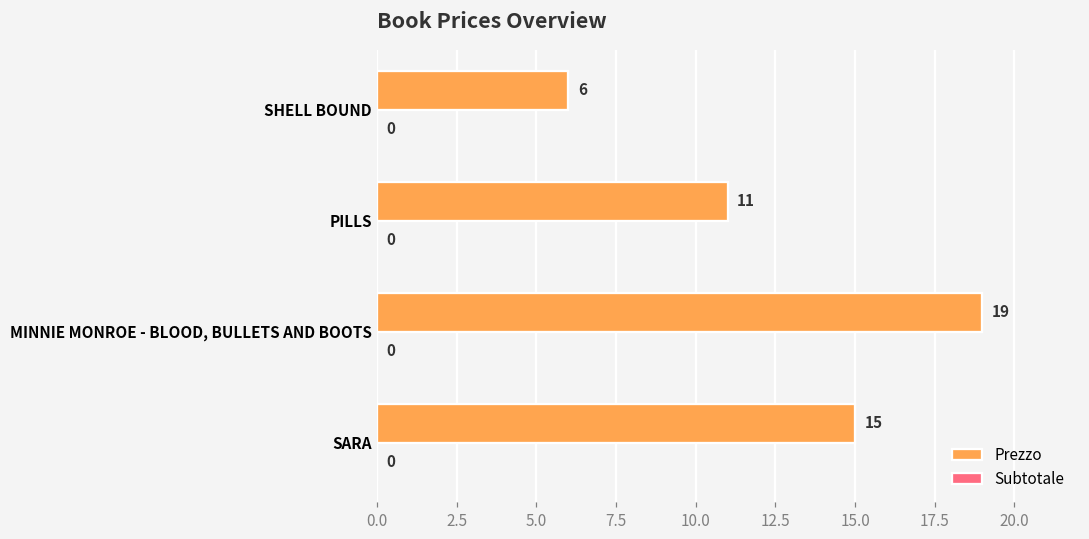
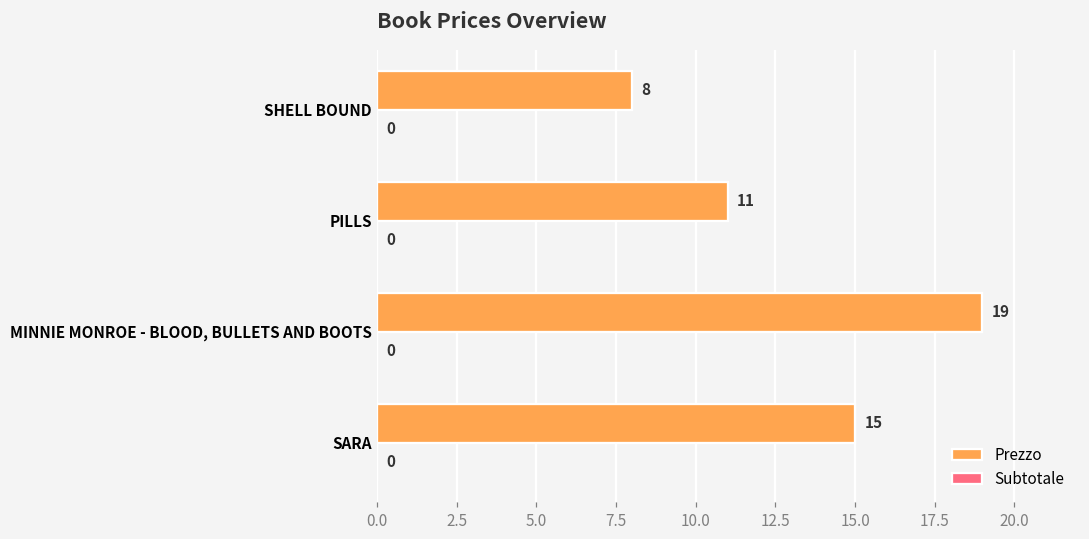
Prezzo, SHELL BOUND: 6 -> 8
